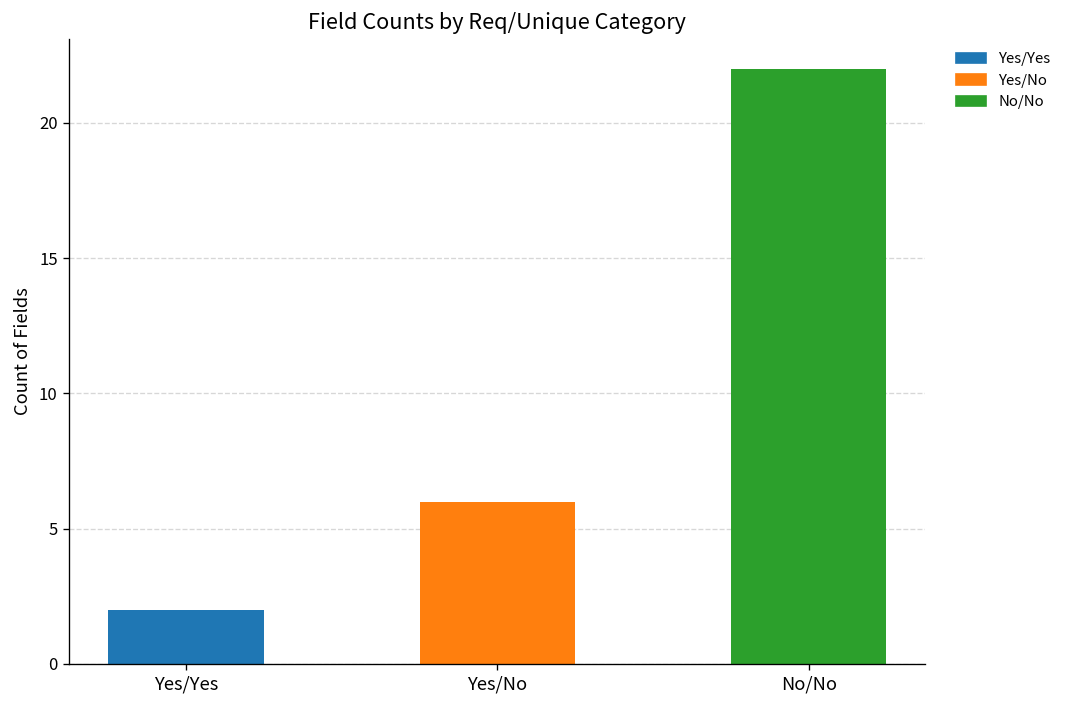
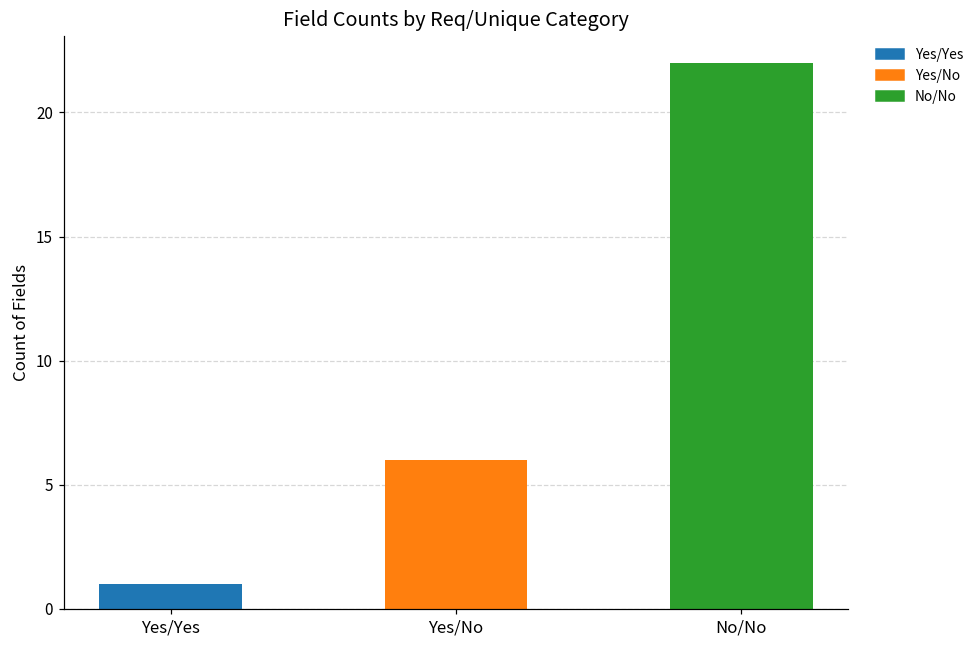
Yes/Yes: 2 -> 1
